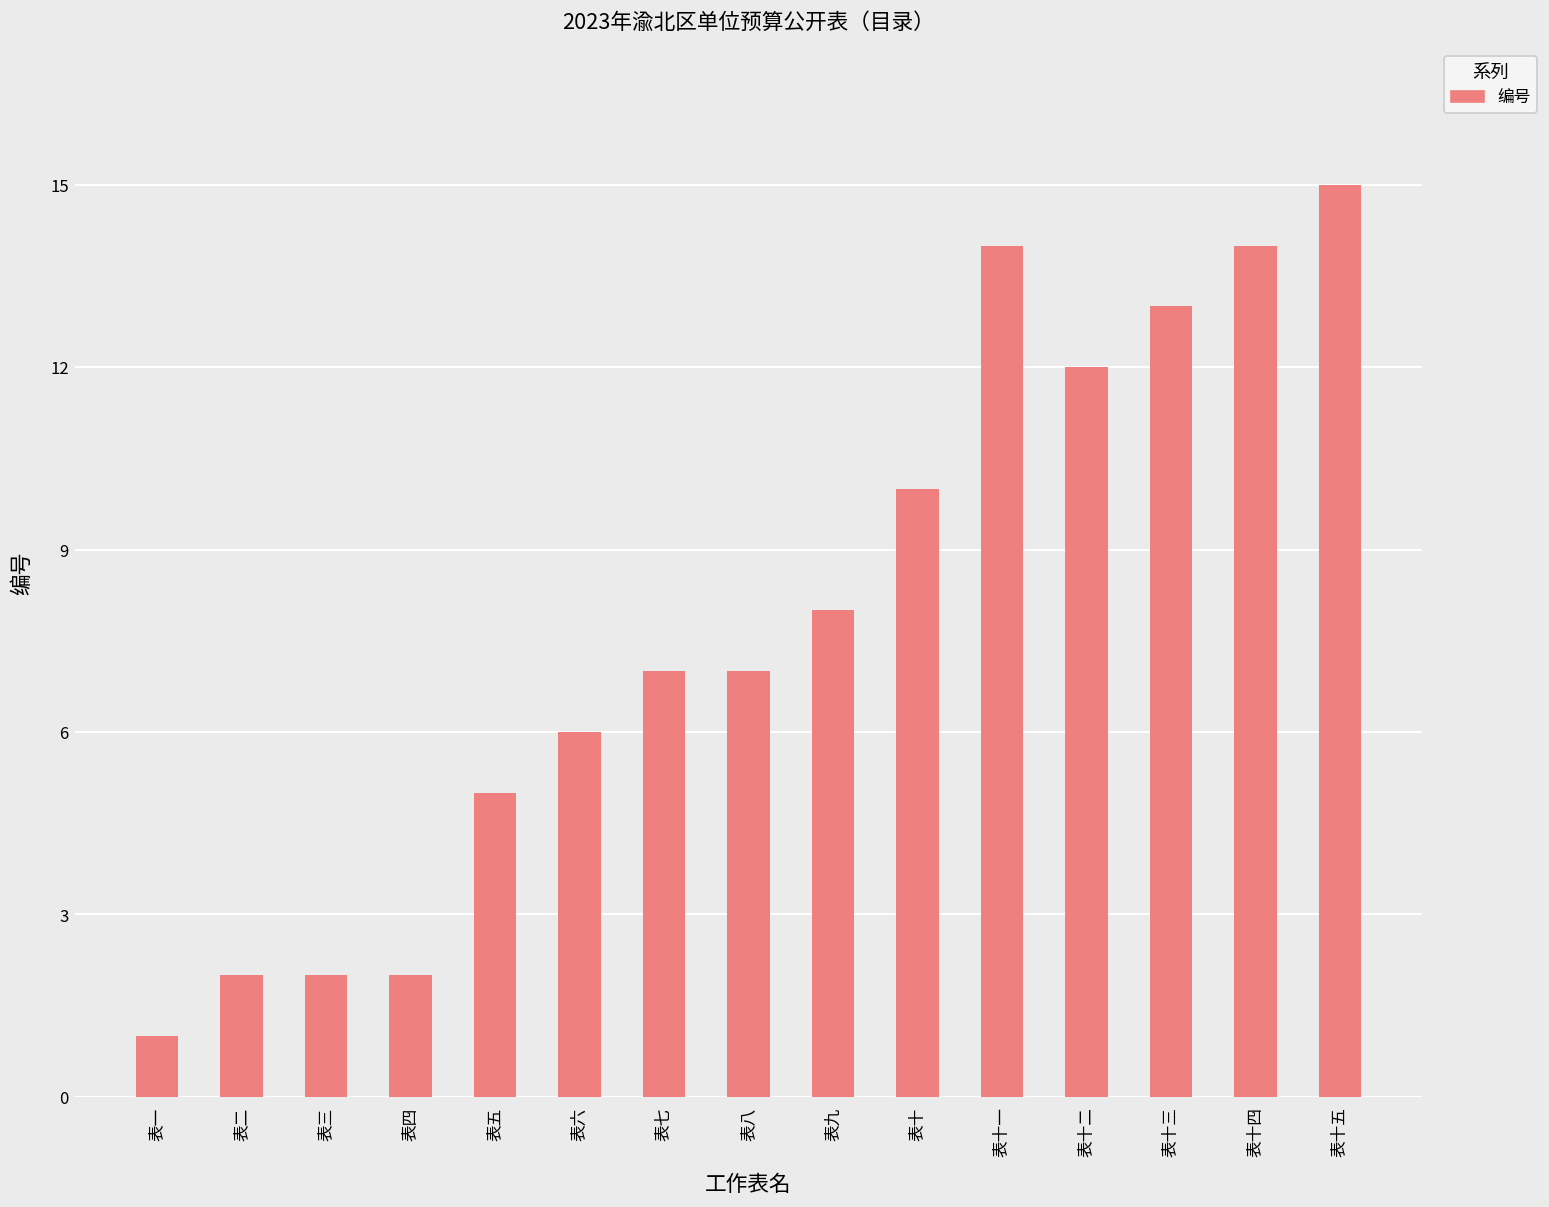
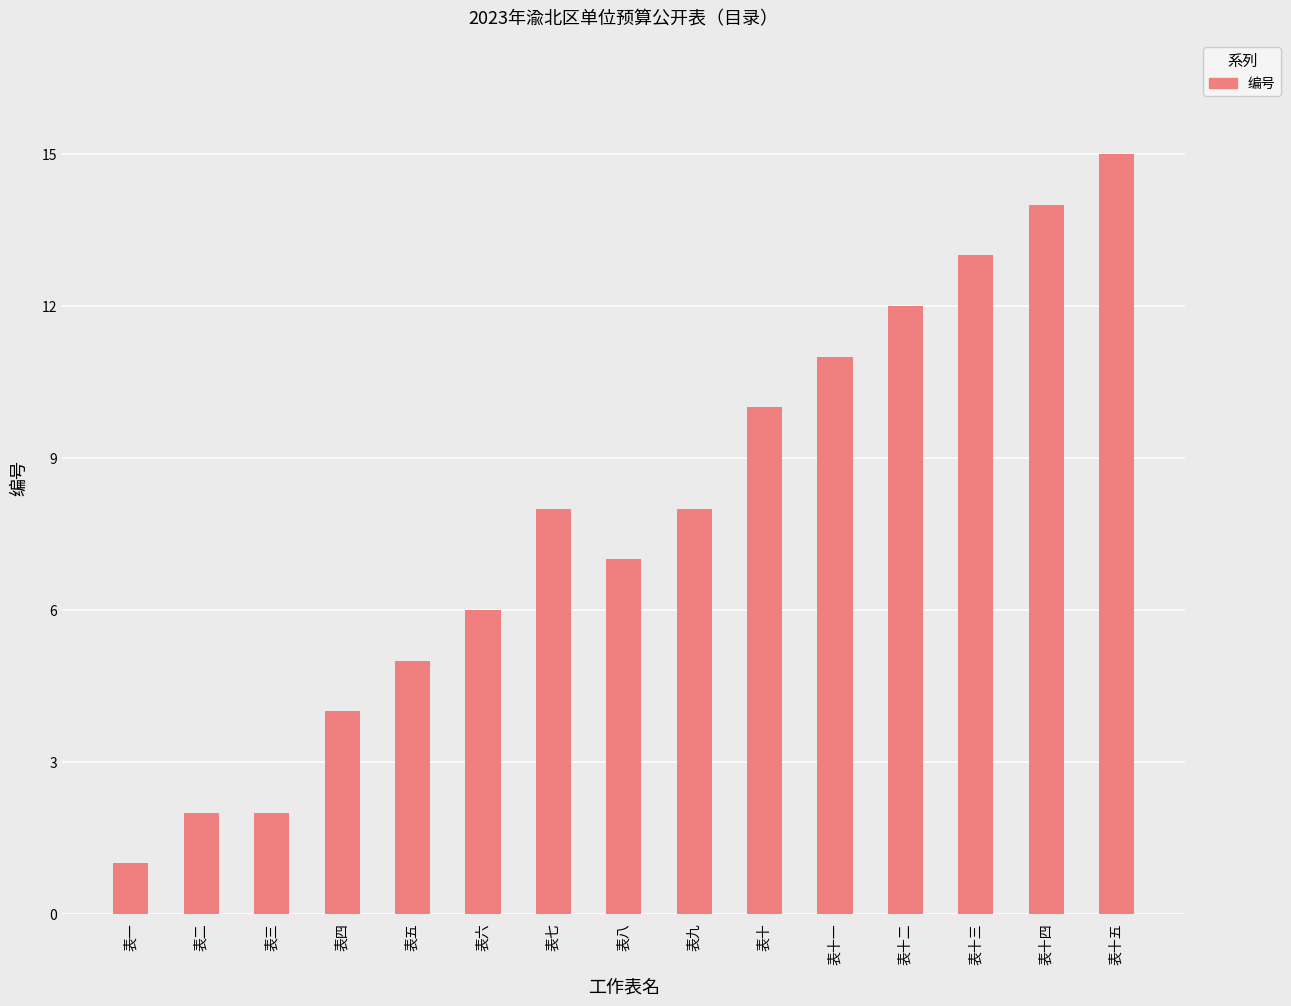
表四: 2 -> 4
表七: 7 -> 8
表十一: 14 -> 11
